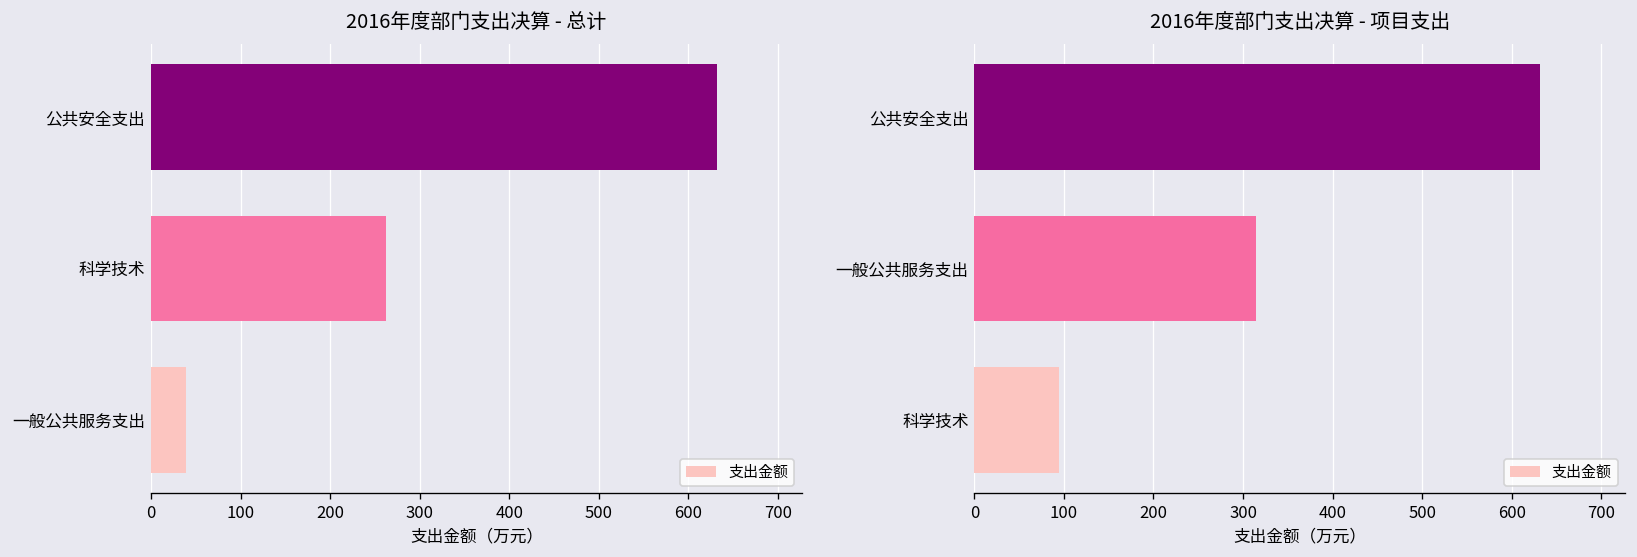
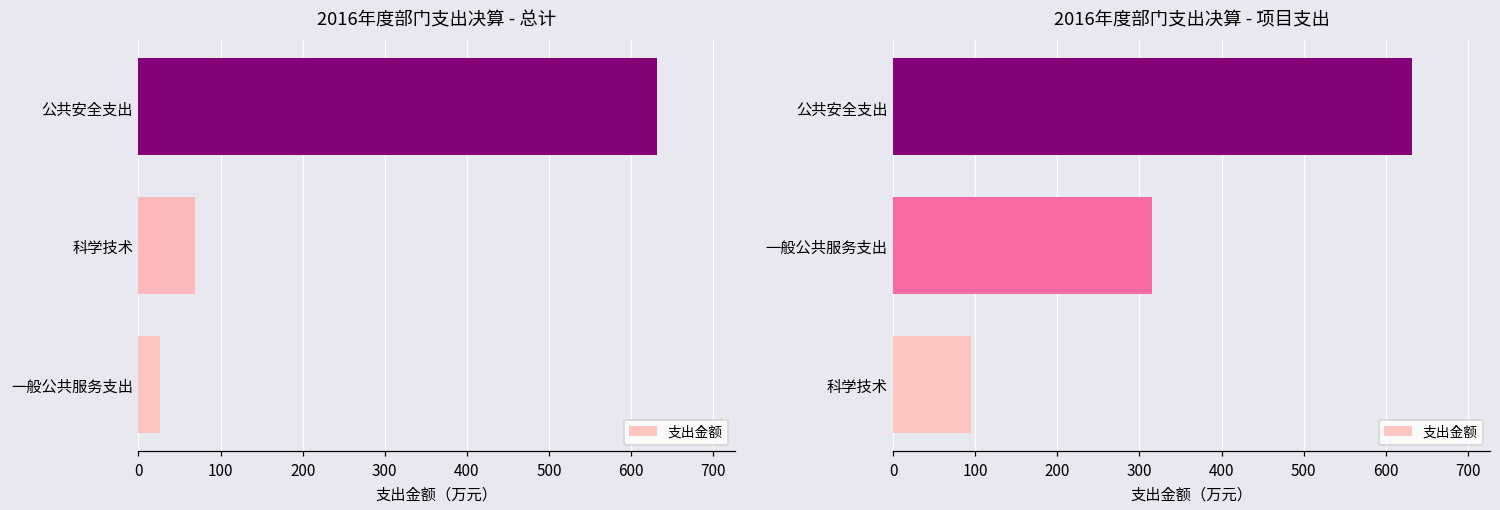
2016年度部门支出决算 - 总计, 科学技术: 260 -> 70
2016年度部门支出决算 - 总计, 一般公共服务支出: 40 -> 30
